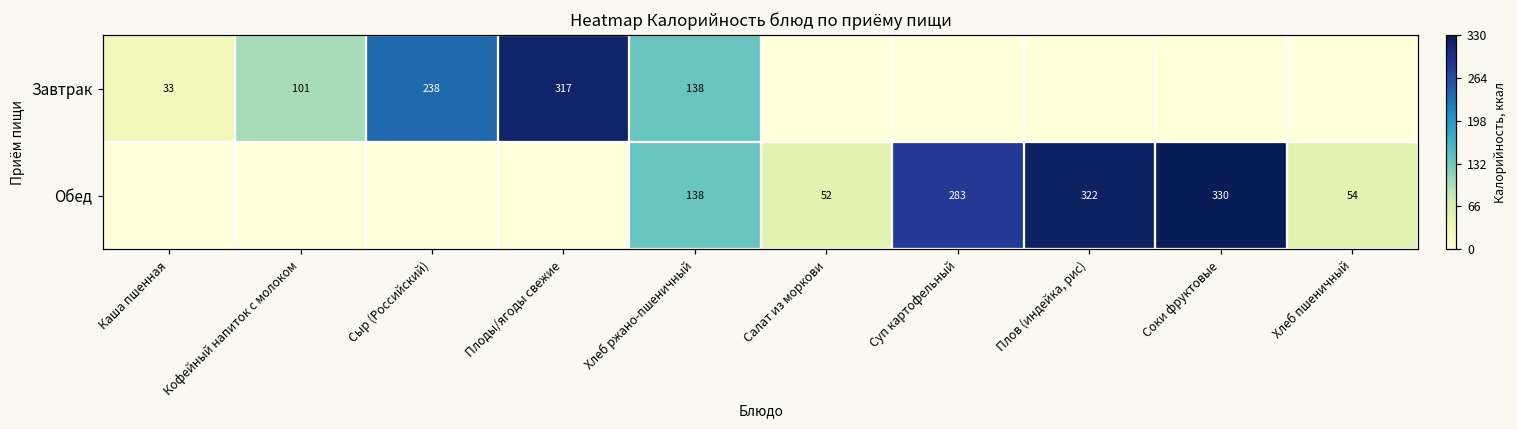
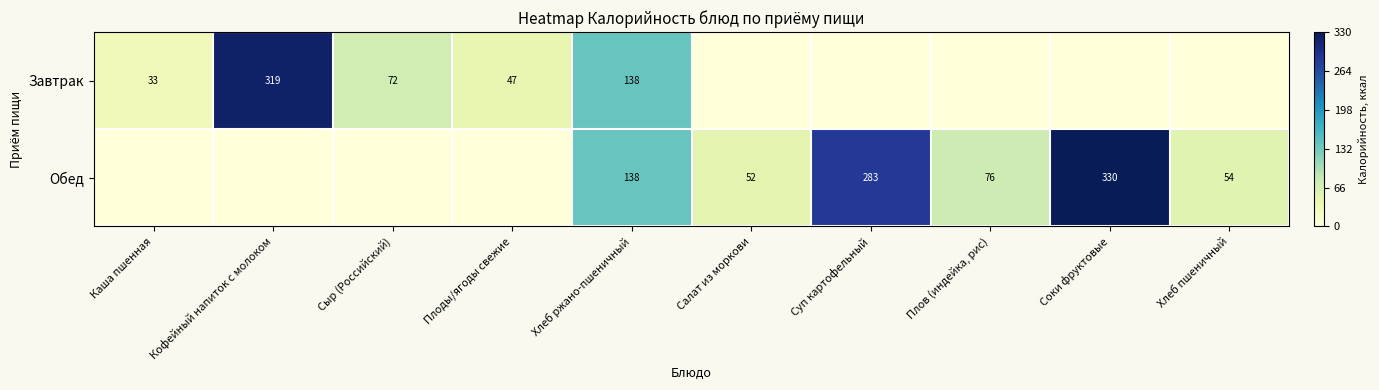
Завтрак, Кофейный напиток с молоком: 101 -> 319
Завтрак, Сыр (Российский): 238 -> 72
Завтрак, Плоды/ягоды свежие: 317 -> 47
Обед, Плов (индейка, рис): 322 -> 76
